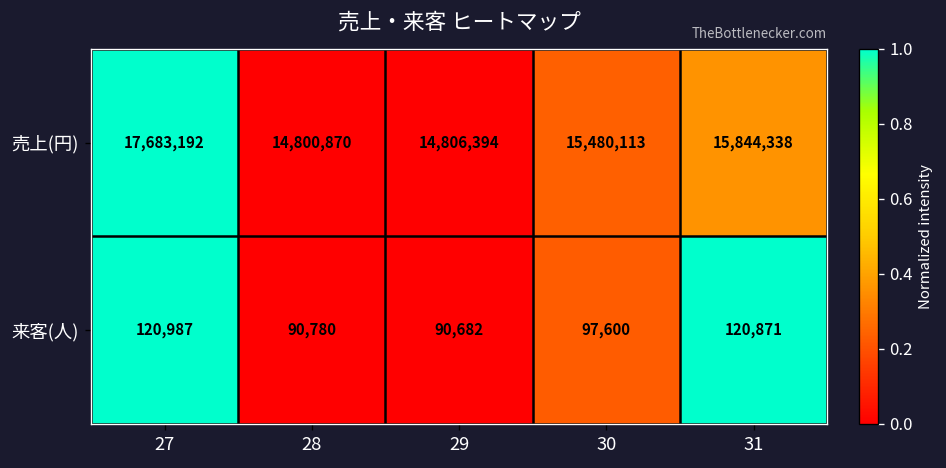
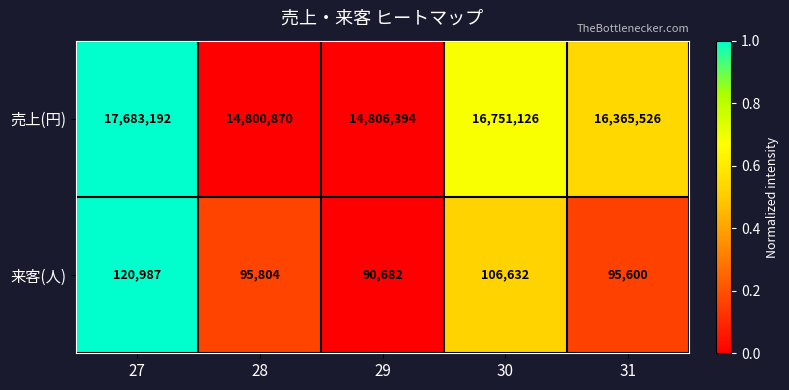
売上(円), 30: 15,480,113 -> 16,751,126
売上(円), 31: 15,844,338 -> 16,365,526
来客(人), 28: 90,780 -> 95,804
来客(人), 30: 97,600 -> 106,632
来客(人), 31: 120,871 -> 95,600
